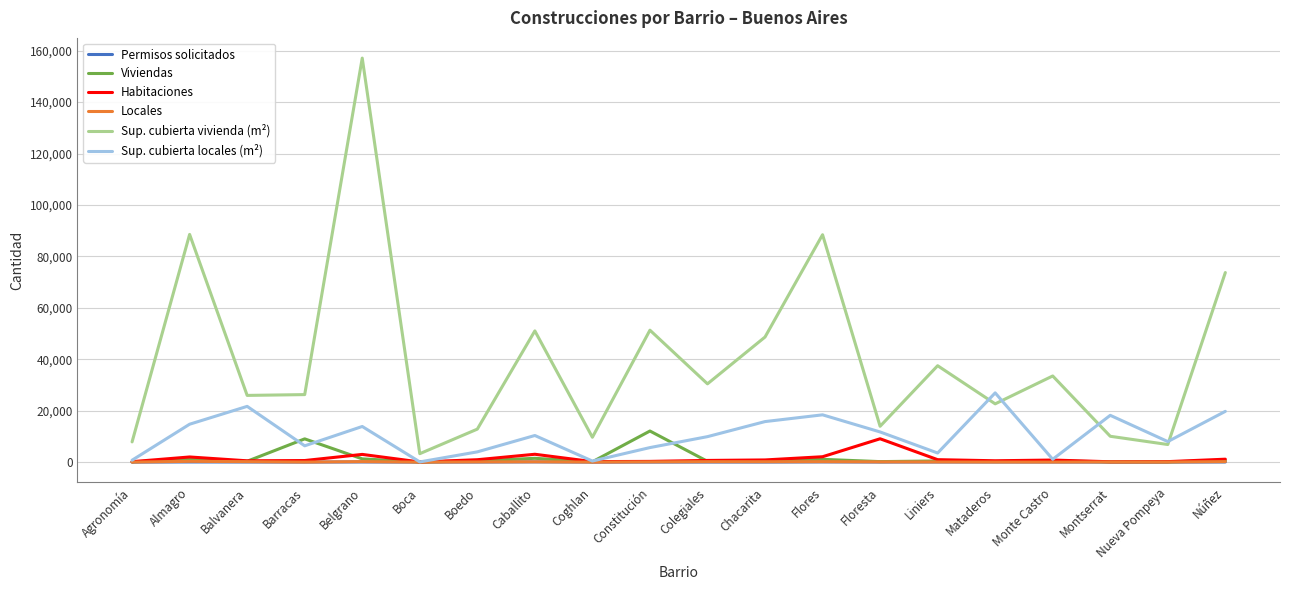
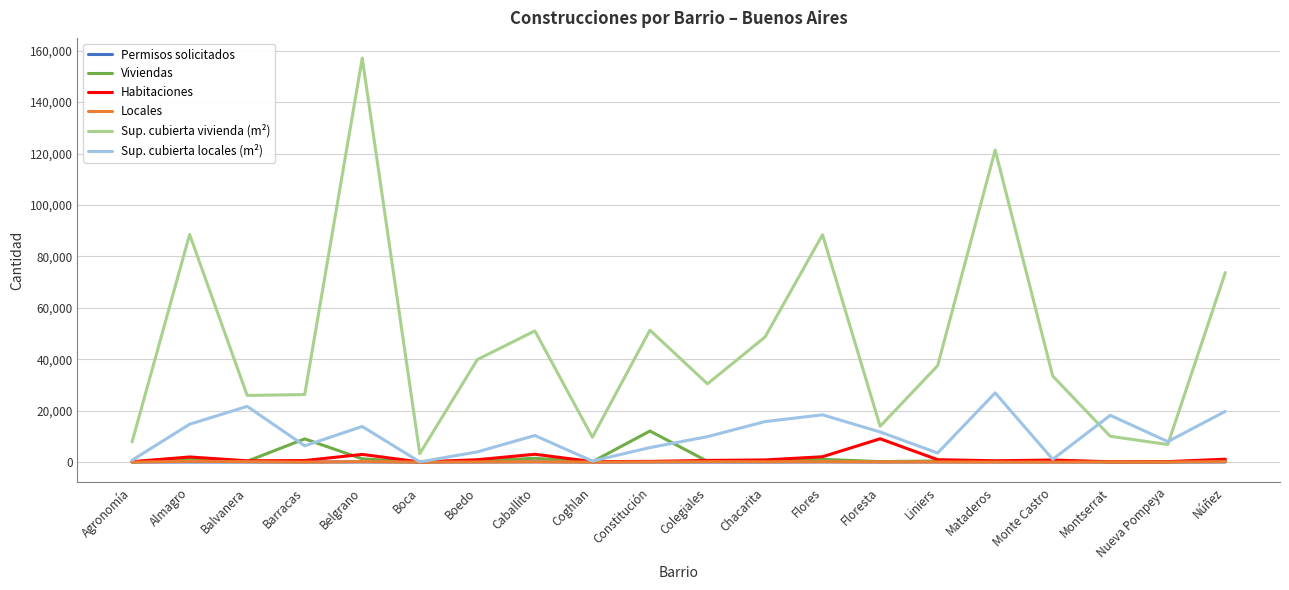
Sup. cubierta vivienda (m²), Boedo: 13,000 -> 40,000
Sup. cubierta vivienda (m²), Mataderos: 23,000 -> 121,000
